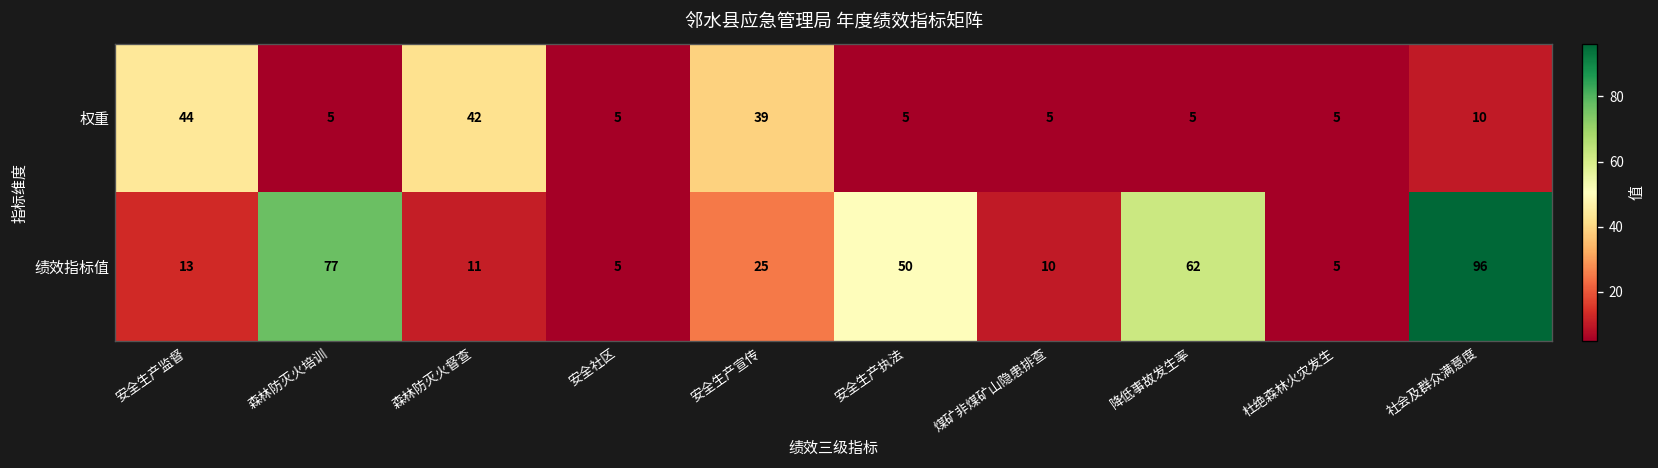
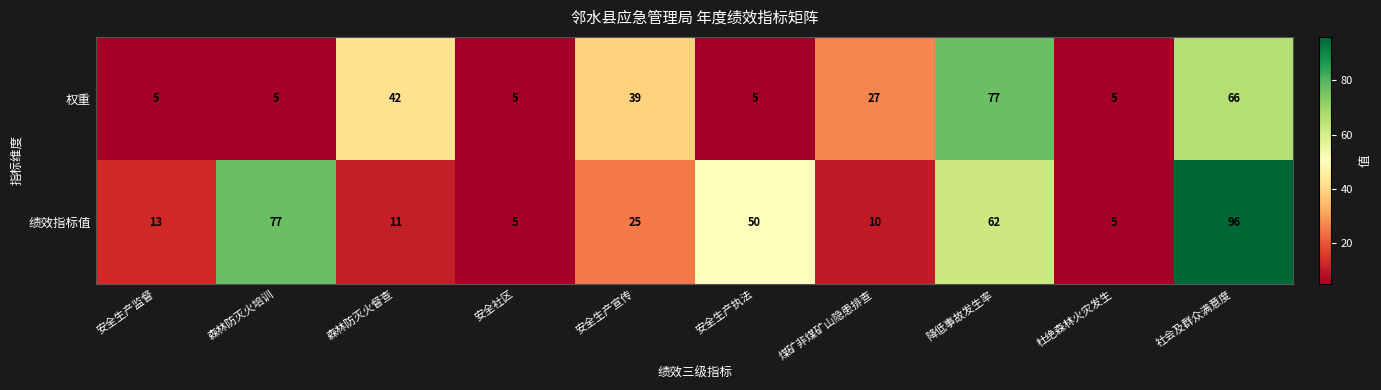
权重, 安全生产监督: 44 -> 5
权重, 煤矿非煤矿山隐患排查: 5 -> 27
权重, 降低事故发生率: 5 -> 77
权重, 社会及群众满意度: 10 -> 66
